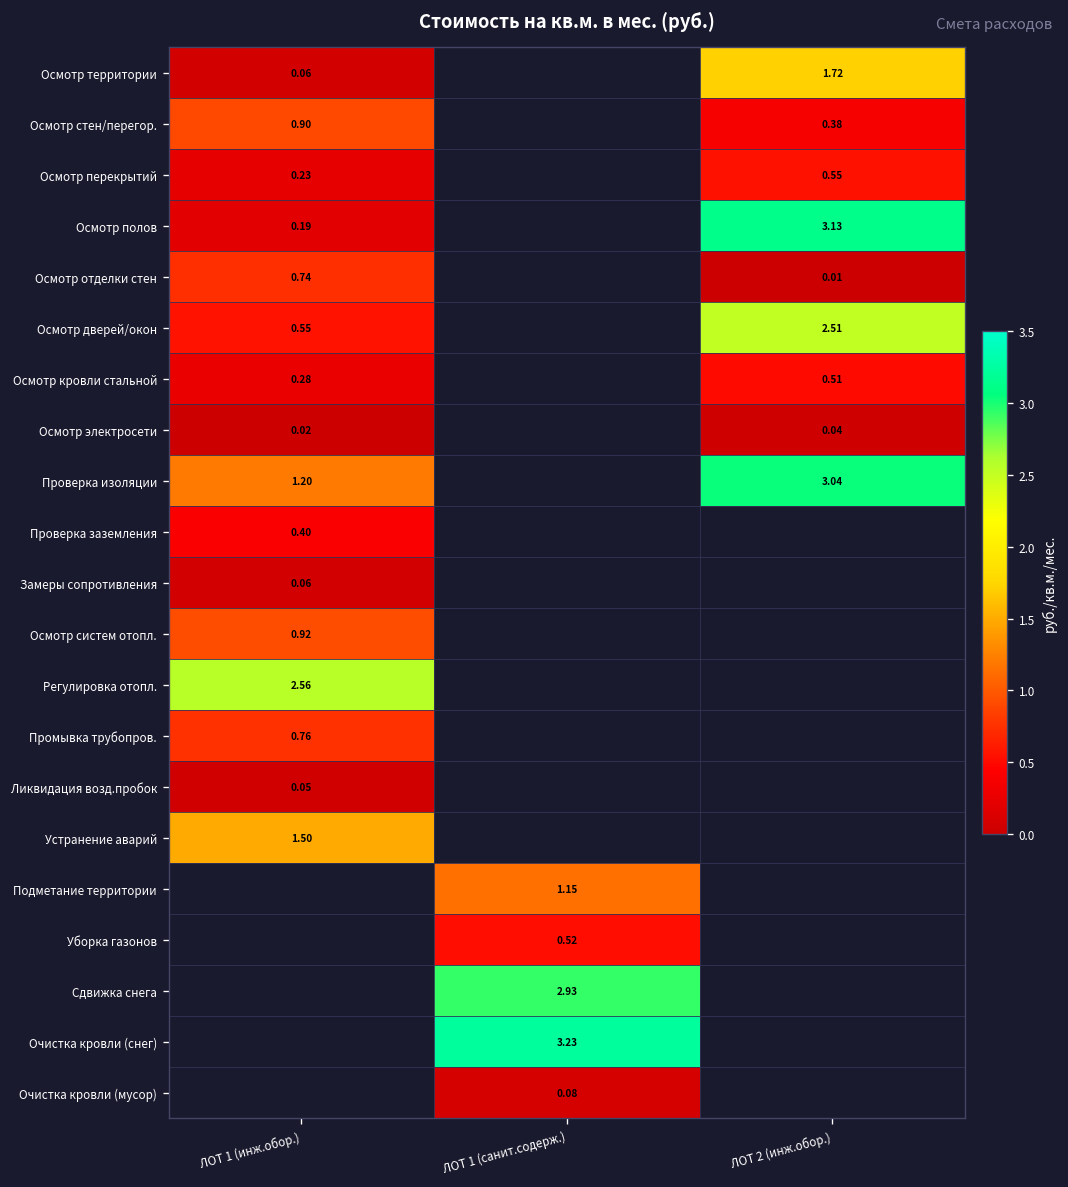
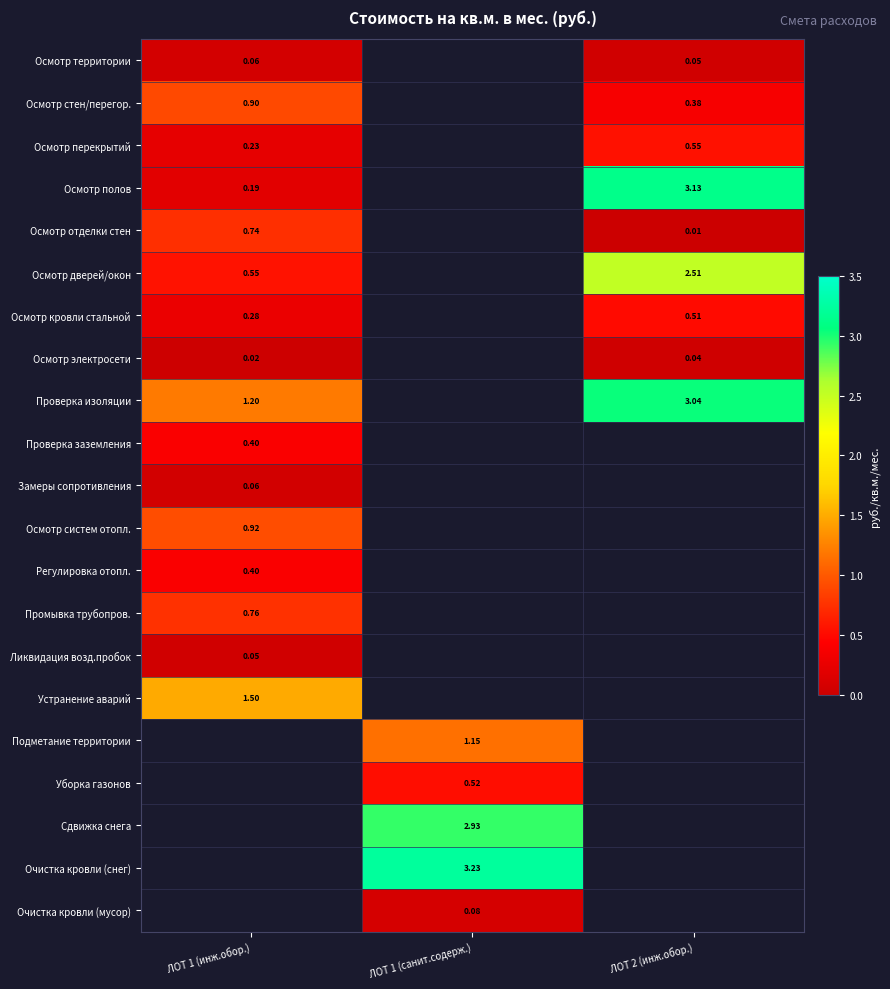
Осмотр территории, ЛОТ 2 (инж.обор.): 1.72 -> 0.05
Регулировка отопл., ЛОТ 1 (инж.обор.): 2.56 -> 0.40
